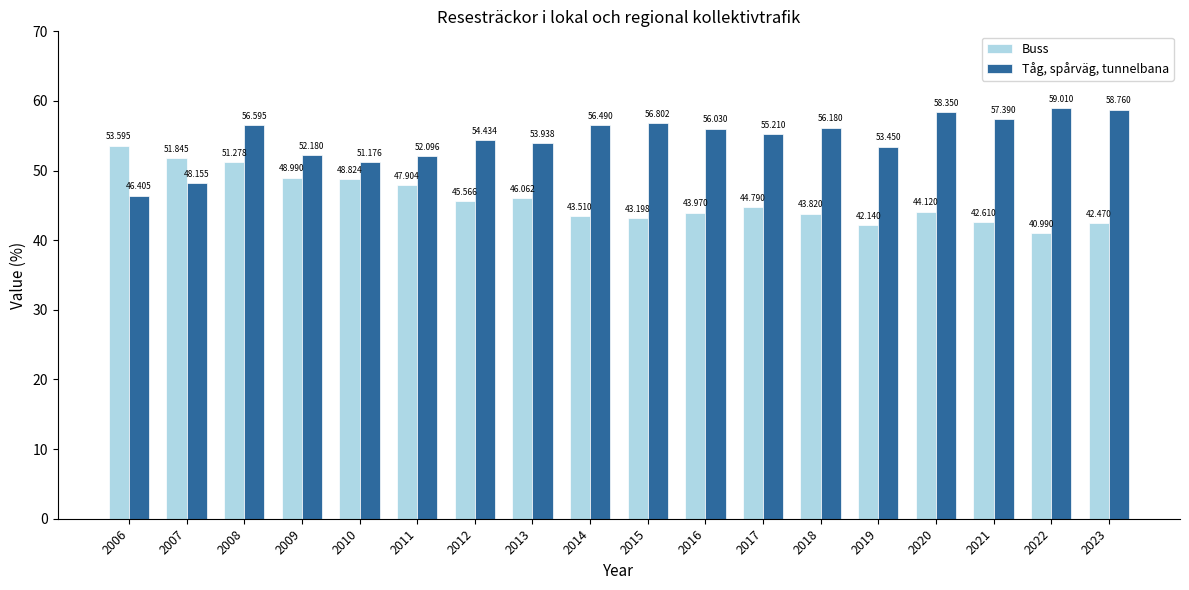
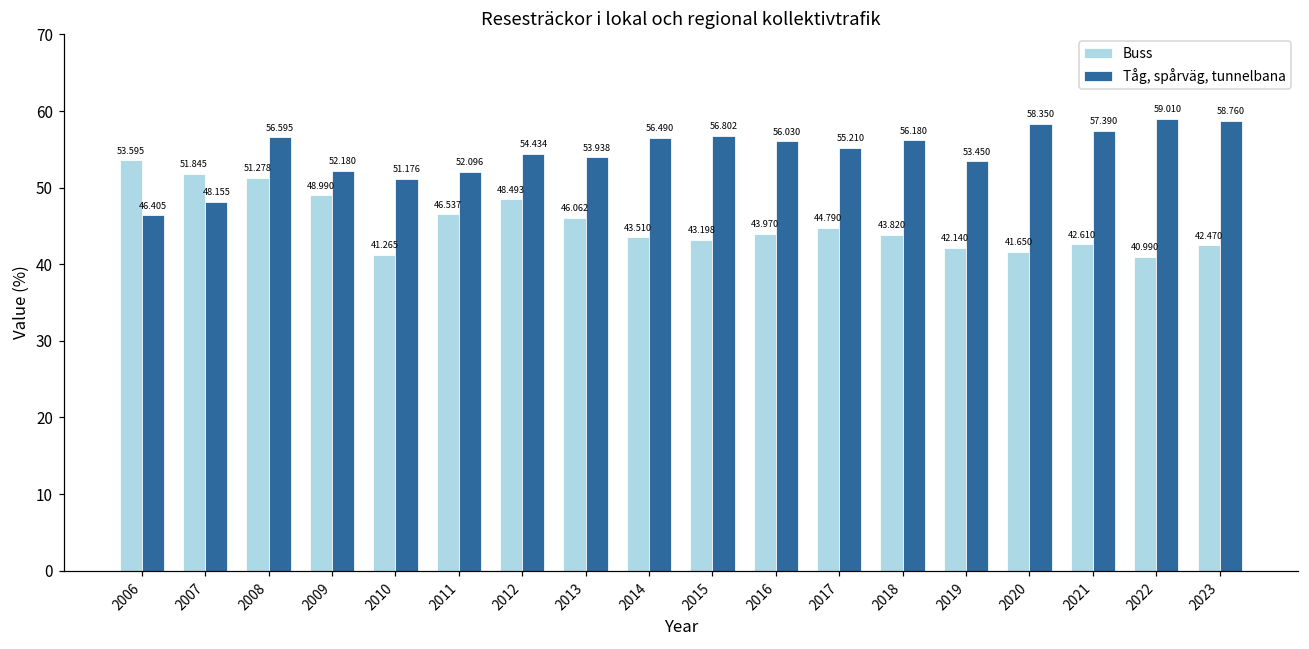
Buss, 2010: 48.824 -> 41.265
Buss, 2011: 47.904 -> 46.537
Buss, 2012: 45.566 -> 48.493
Buss, 2020: 44.120 -> 41.650
